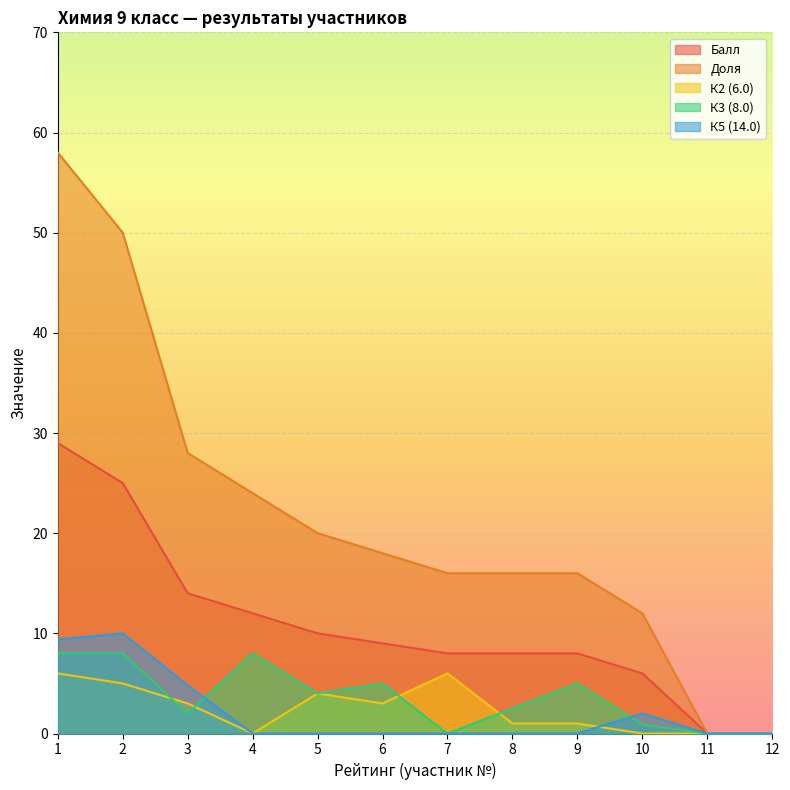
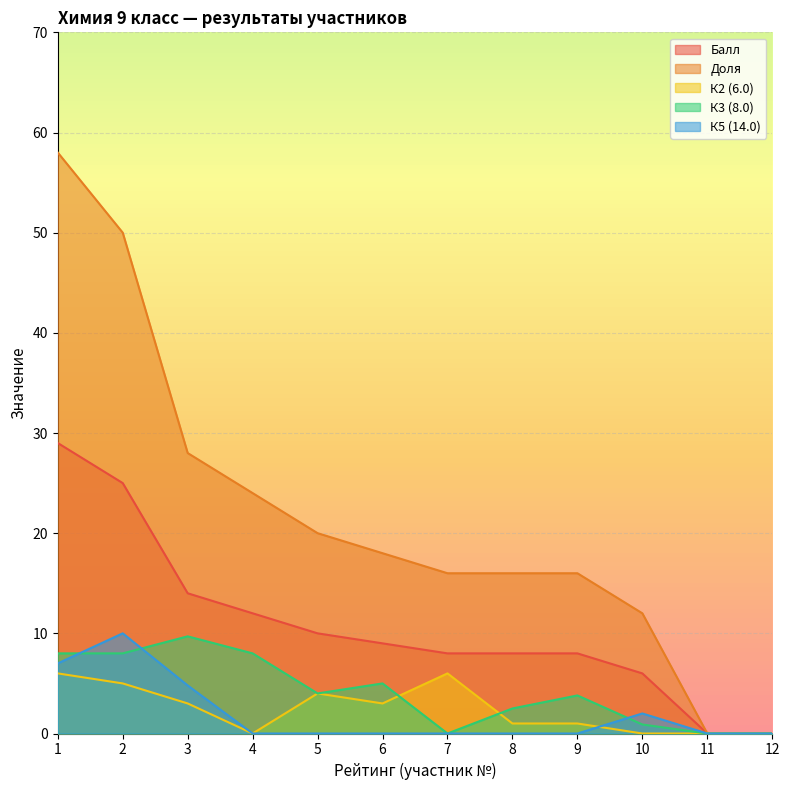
К5 (14.0), 1: 9.4 -> 7.0
К3 (8.0), 3: 2.0 -> 9.7
К3 (8.0), 9: 5.0 -> 3.8
